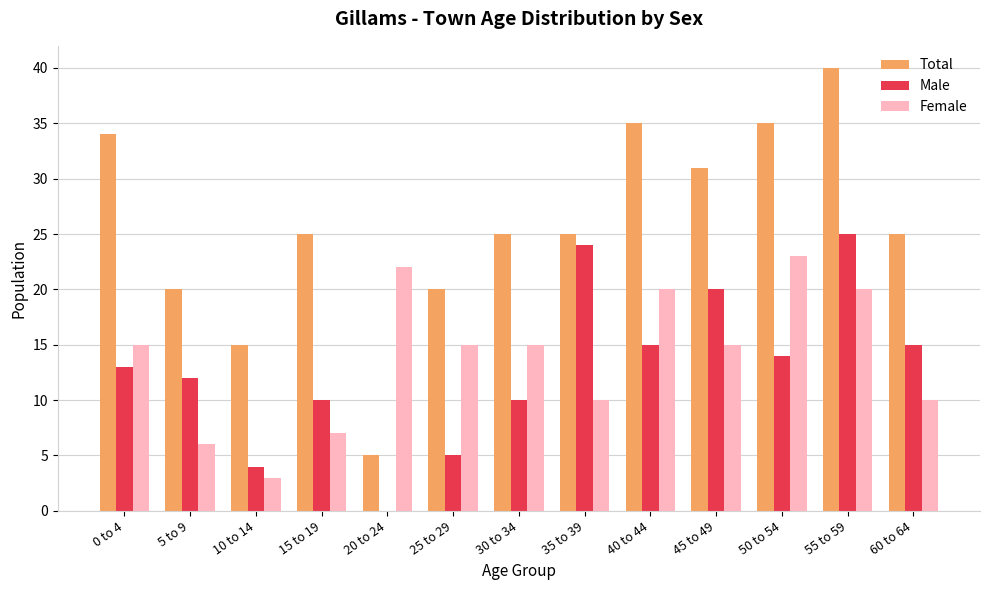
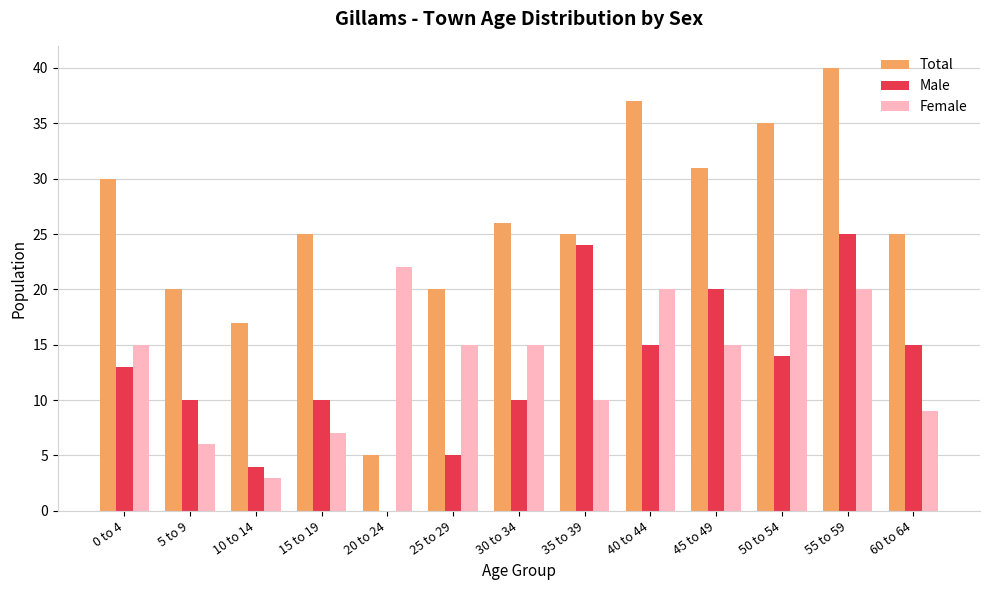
Total, 0 to 4: 34 -> 30
Male, 5 to 9: 12 -> 10
Total, 10 to 14: 15 -> 17
Total, 30 to 34: 25 -> 26
Total, 40 to 44: 35 -> 37
Female, 50 to 54: 23 -> 20
Female, 60 to 64: 10 -> 9
